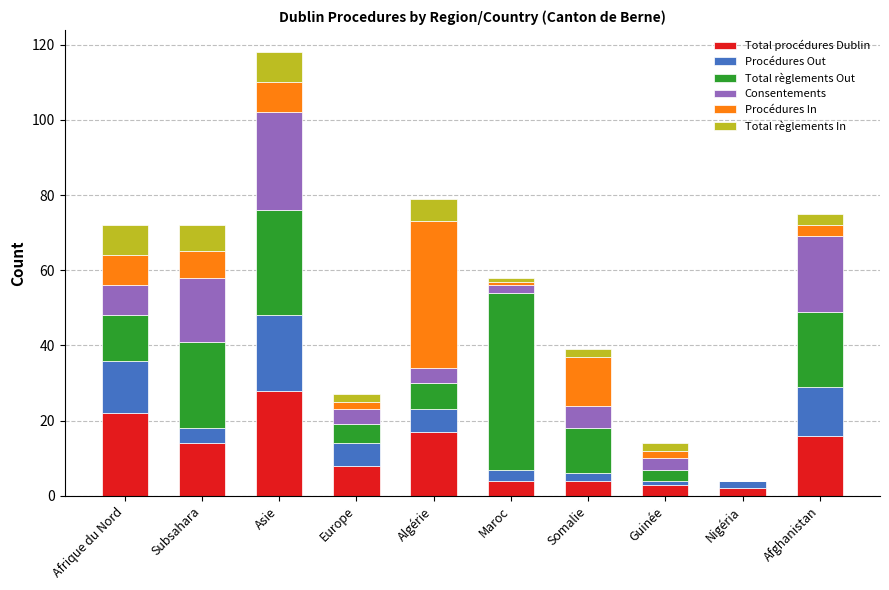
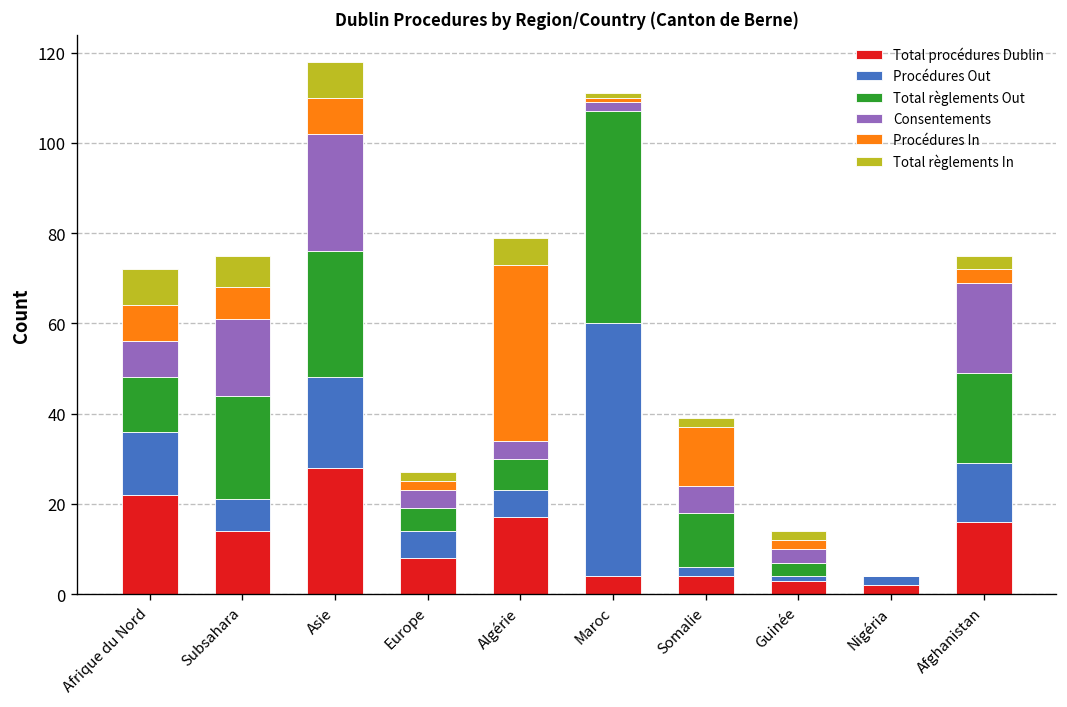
Procédures Out, Subsahara: 4 -> 7
Procédures Out, Maroc: 3 -> 56
